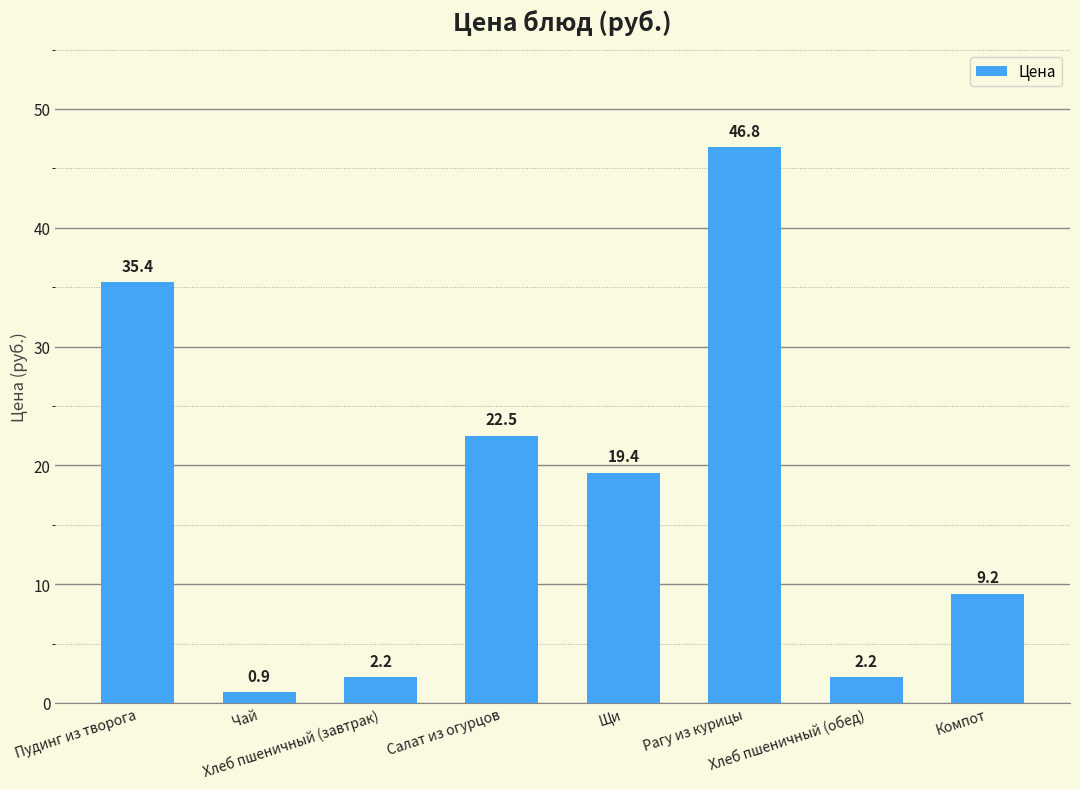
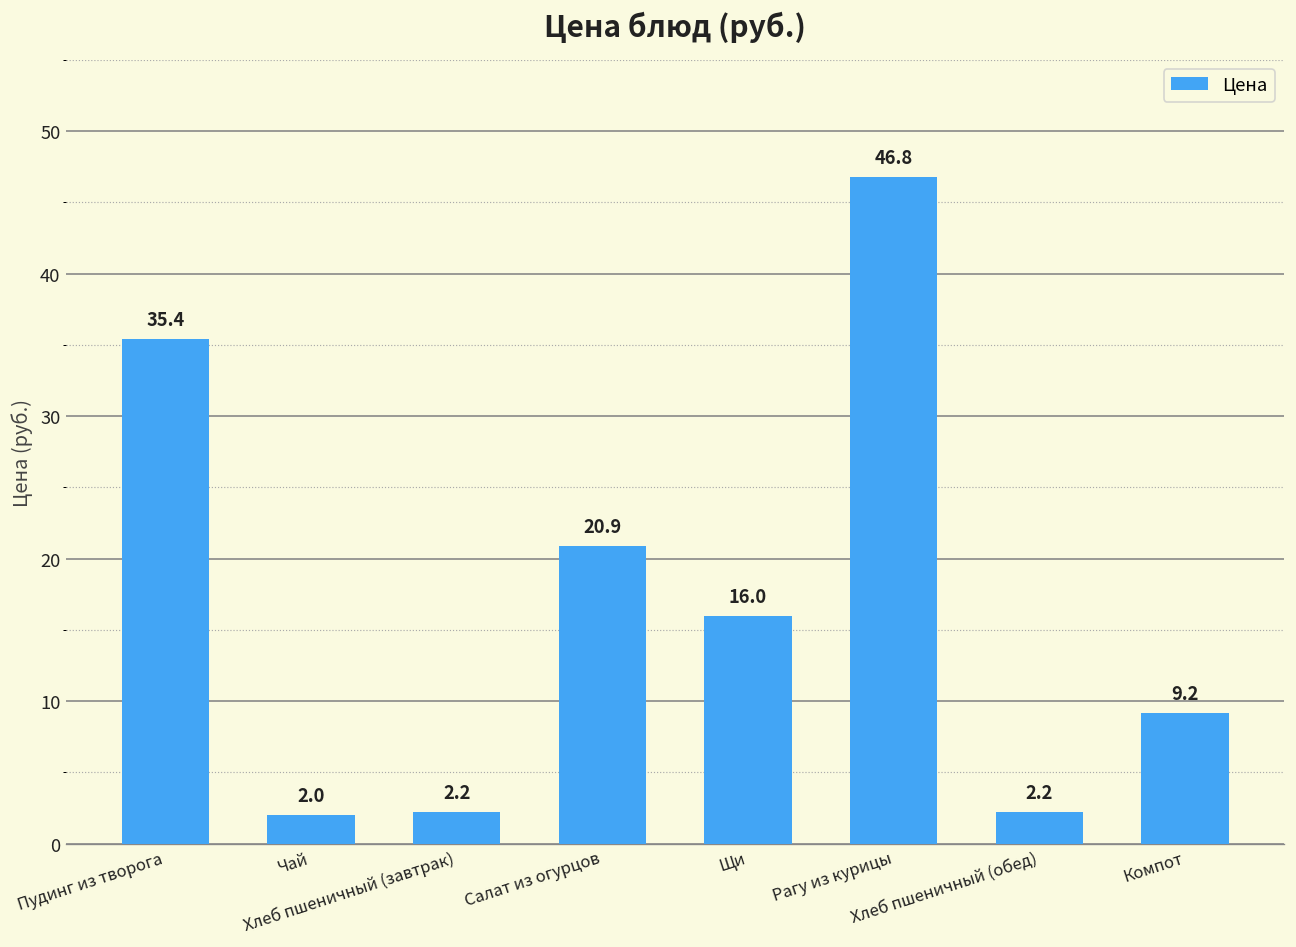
Чай: 0.9 -> 2.0
Салат из огурцов: 22.5 -> 20.9
Щи: 19.4 -> 16.0
